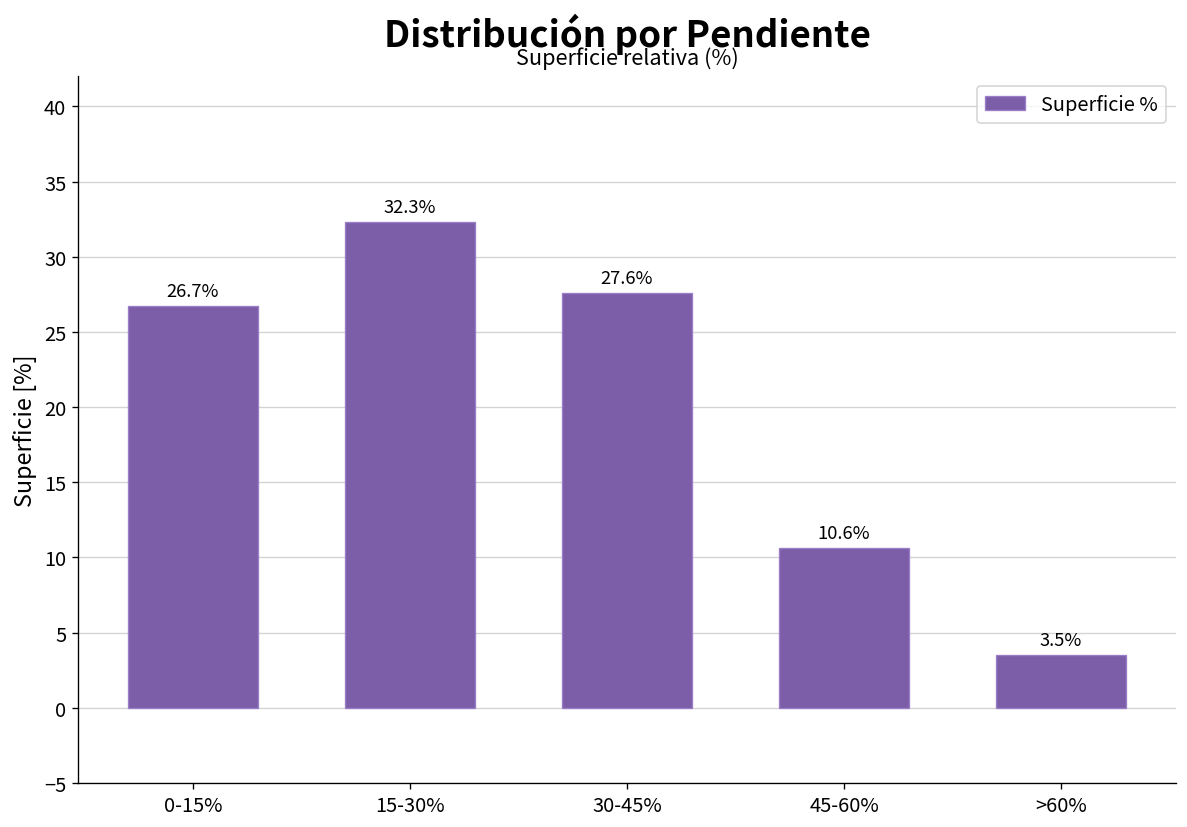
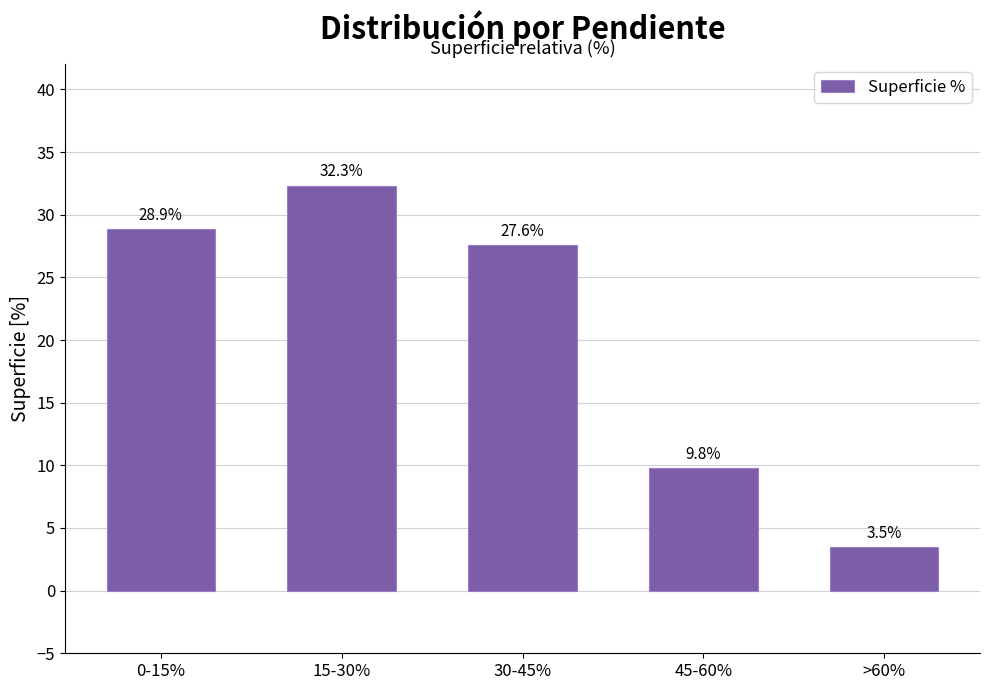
0-15%: 26.7% -> 28.9%
45-60%: 10.6% -> 9.8%
